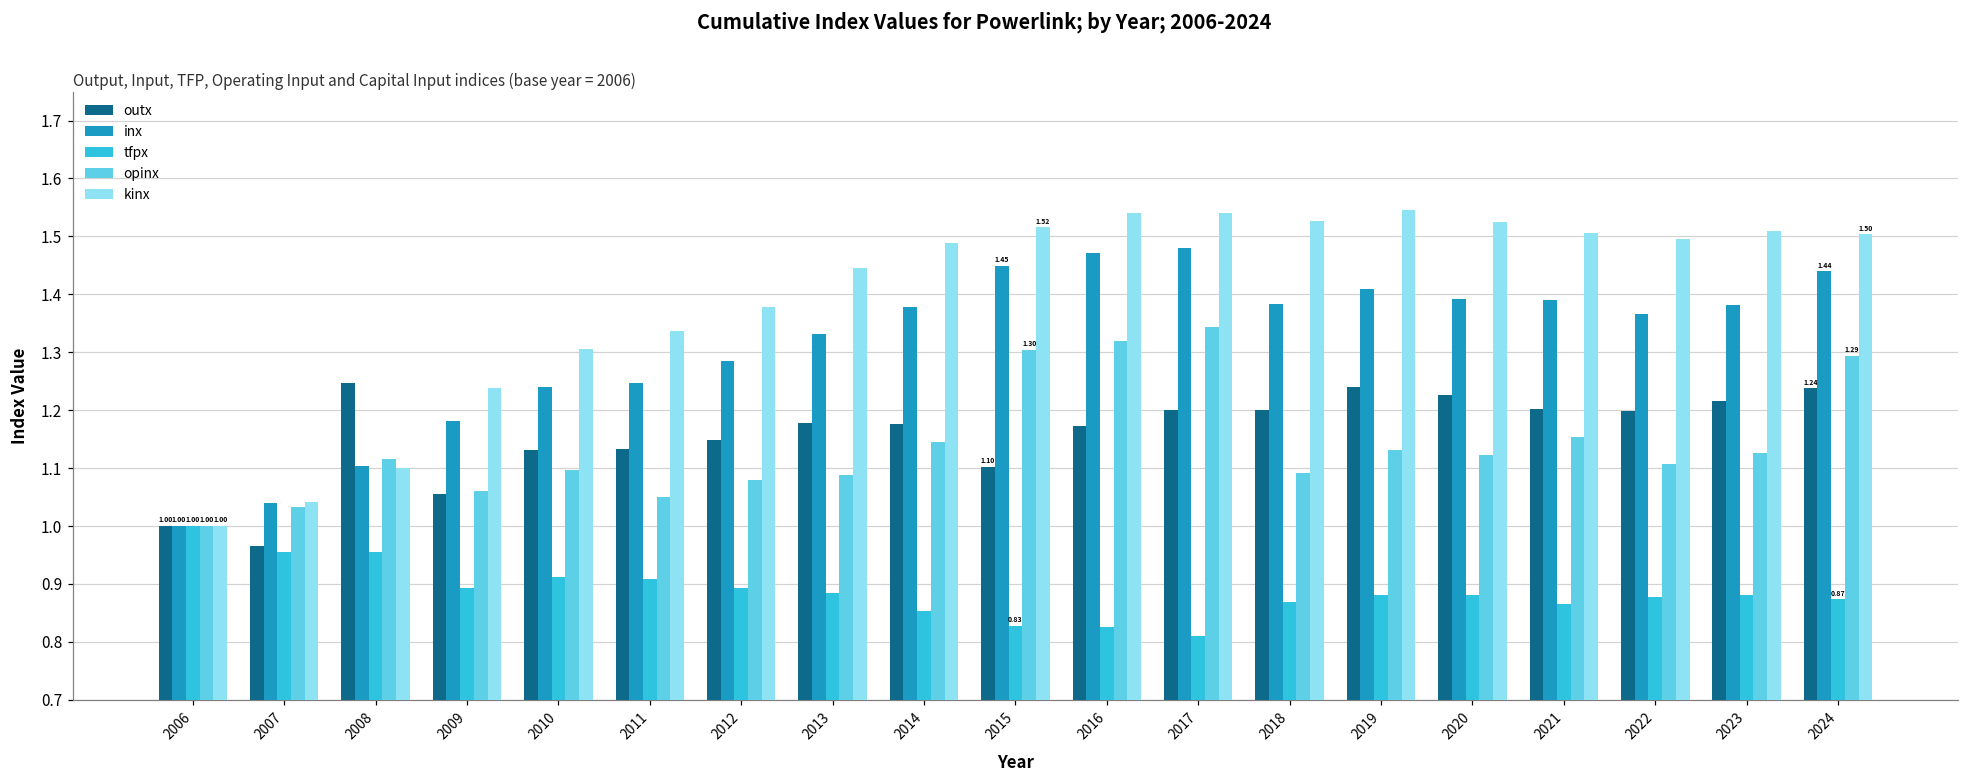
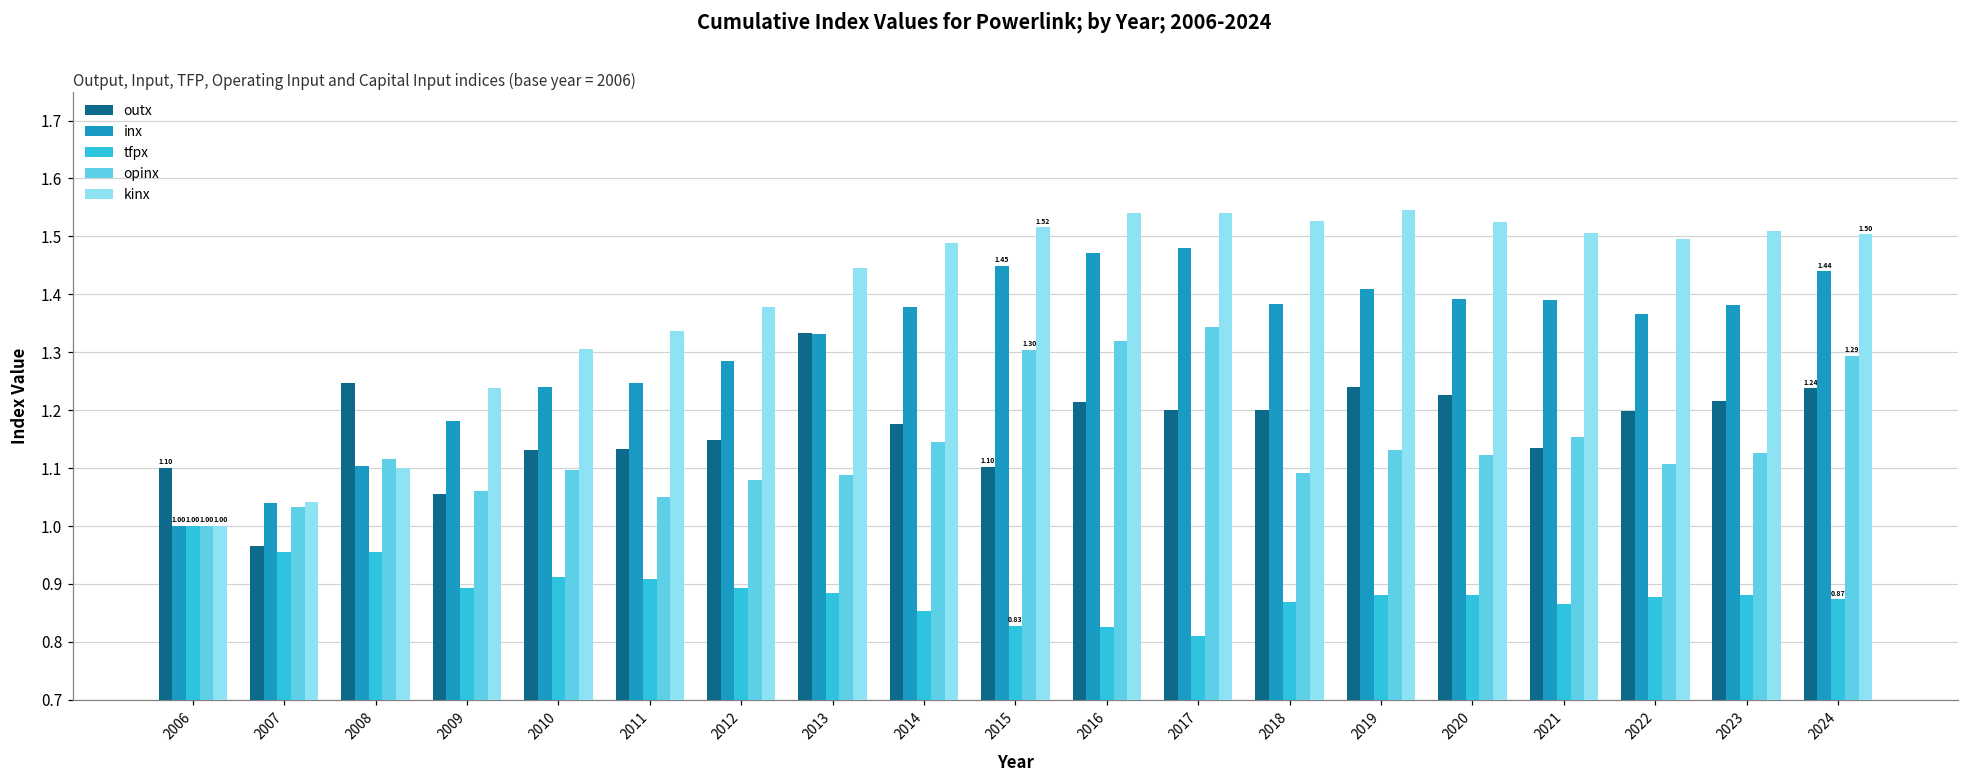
outx, 2006: 1.00 -> 1.10
outx, 2013: 1.18 -> 1.33
outx, 2016: 1.17 -> 1.21
outx, 2021: 1.20 -> 1.13
